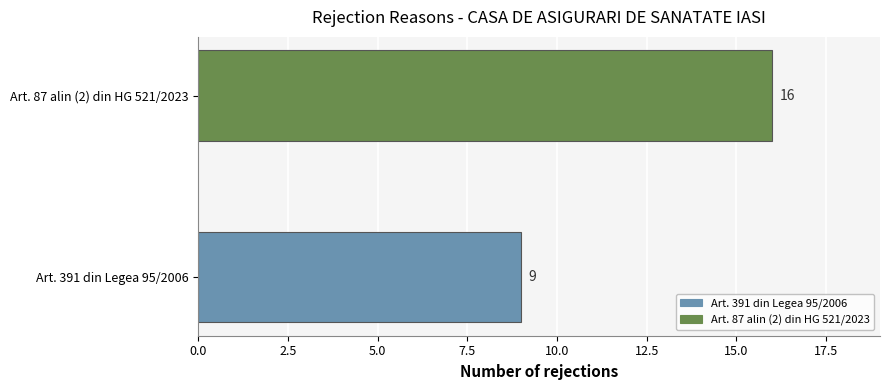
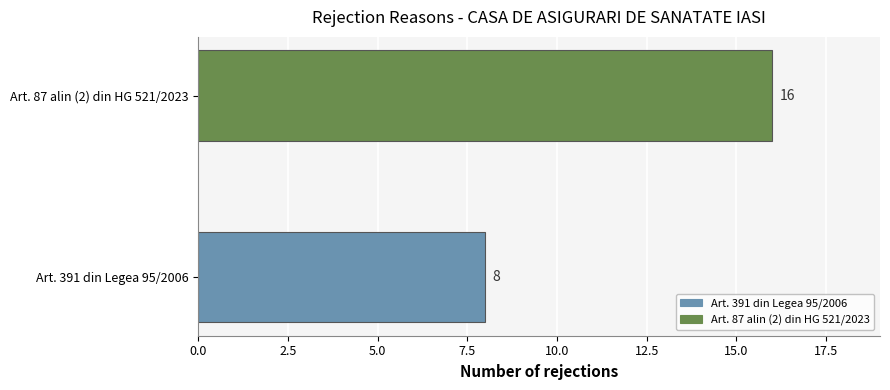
Art. 391 din Legea 95/2006: 9 -> 8
